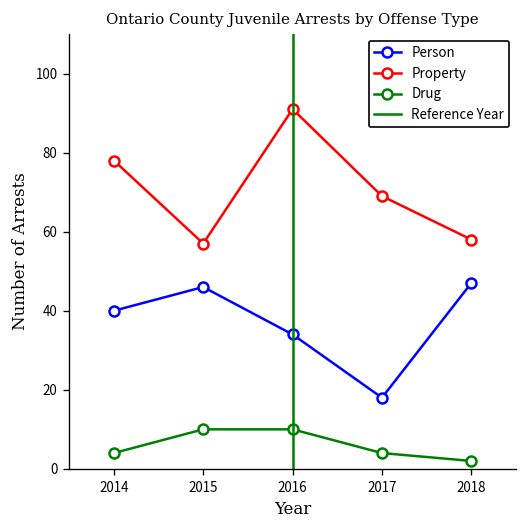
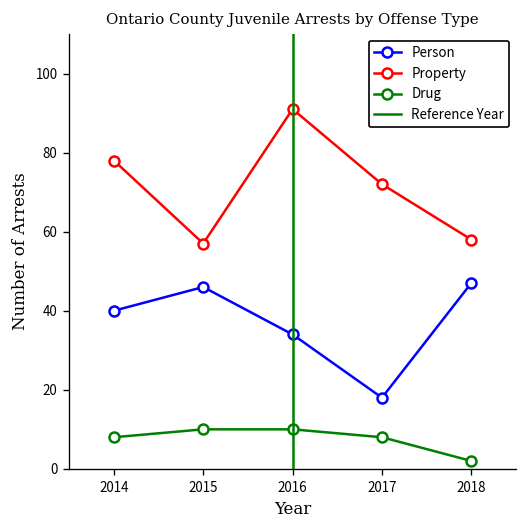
Drug, 2014: 4 -> 8
Property, 2017: 69 -> 72
Drug, 2017: 4 -> 8
